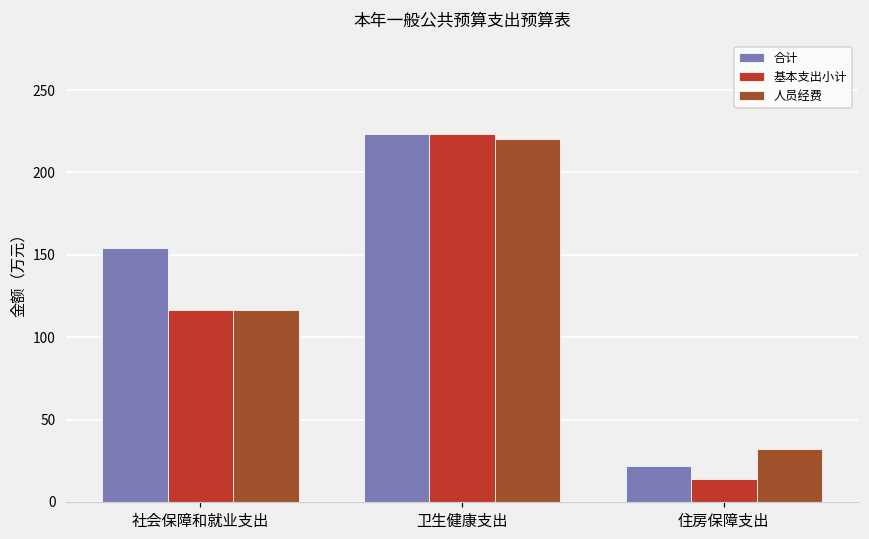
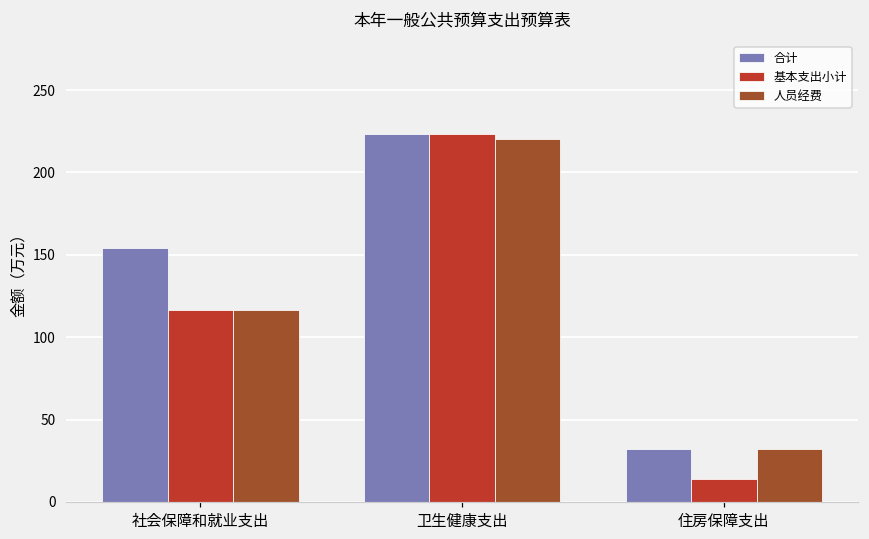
合计, 住房保障支出: 22 -> 32
